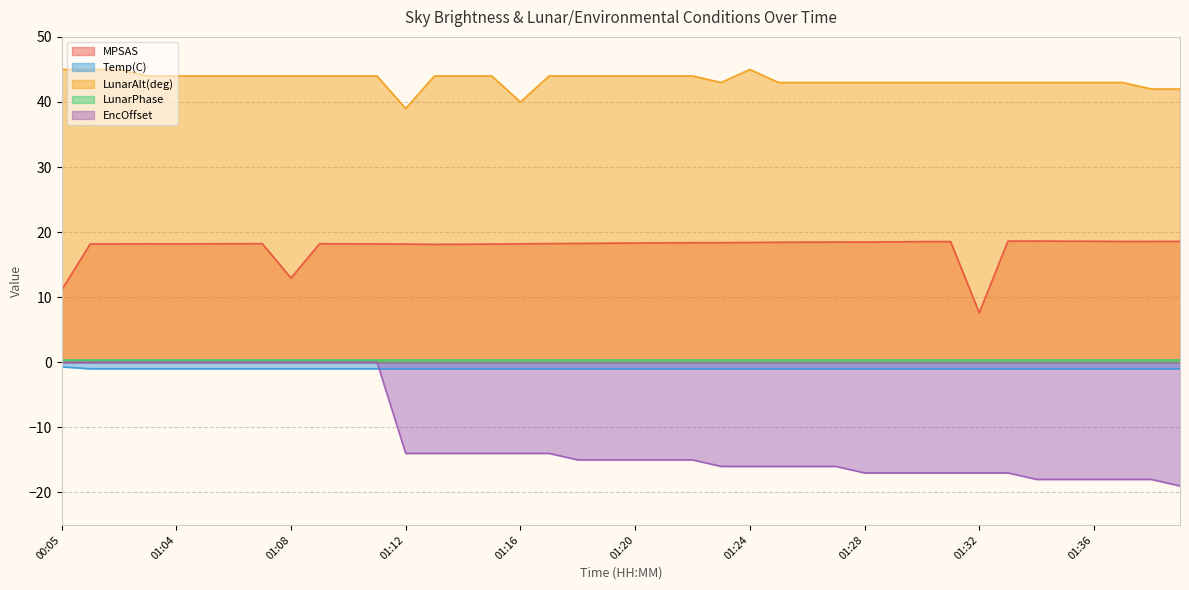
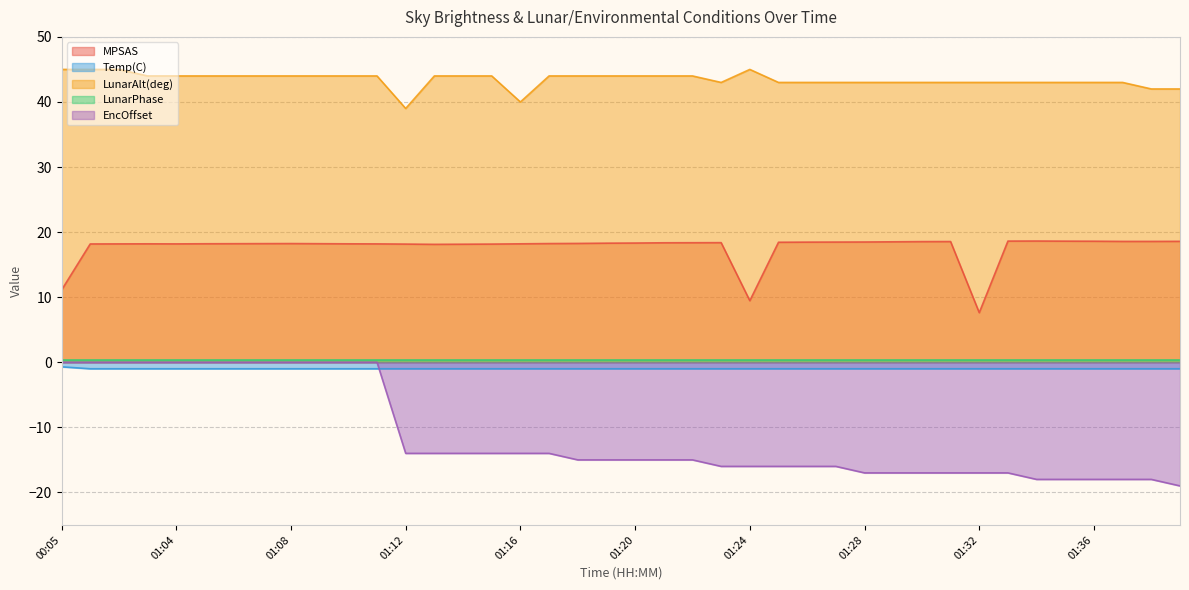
MPSAS, 01:08: 13 -> 18
MPSAS, 01:24: 18 -> 9
